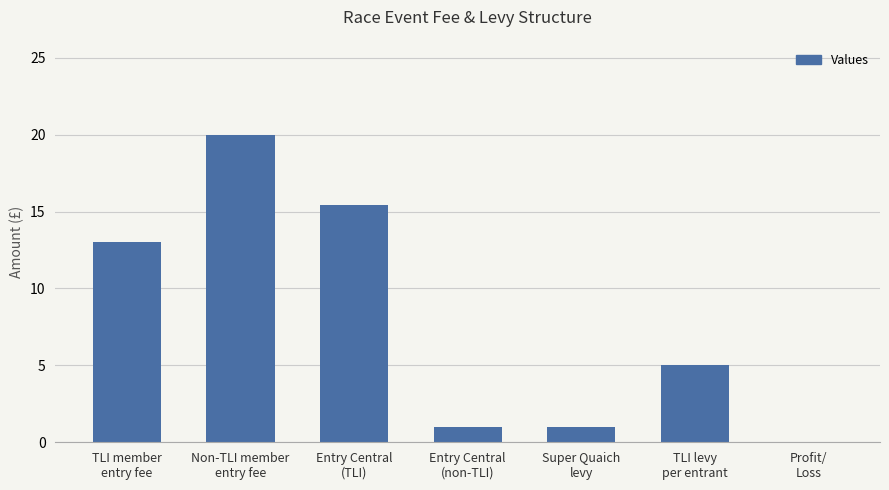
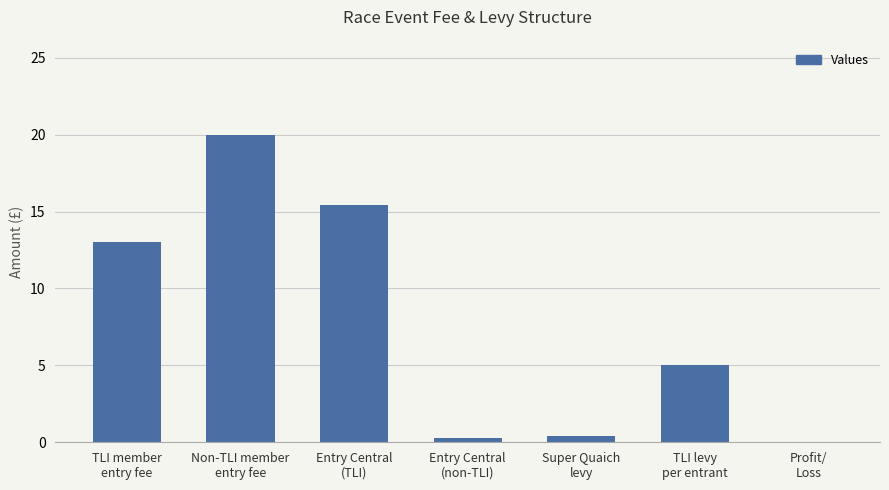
Entry Central (non-TLI): 1.0 -> 0.3
Super Quaich levy: 1.0 -> 0.4
